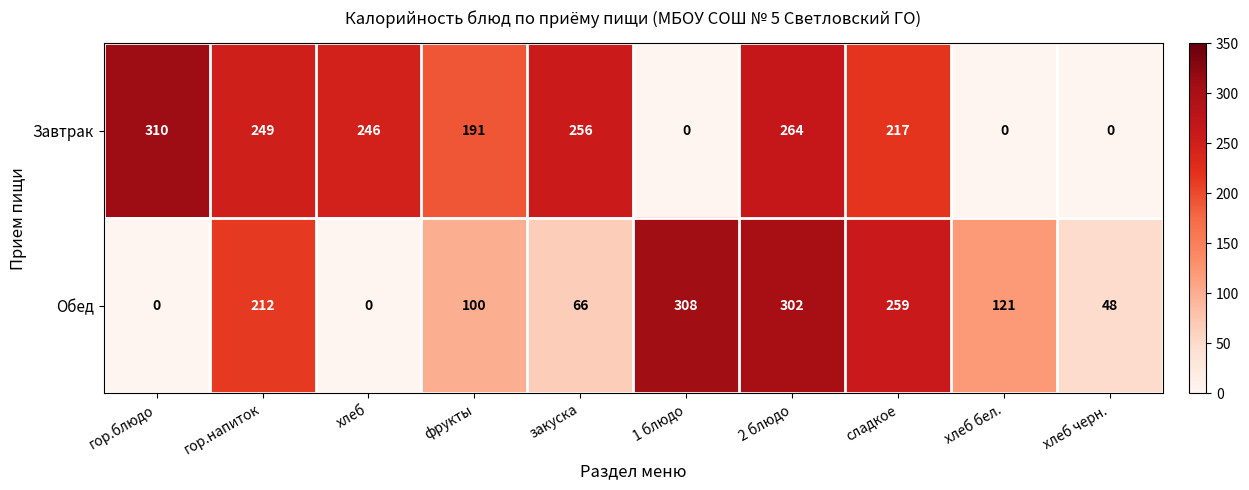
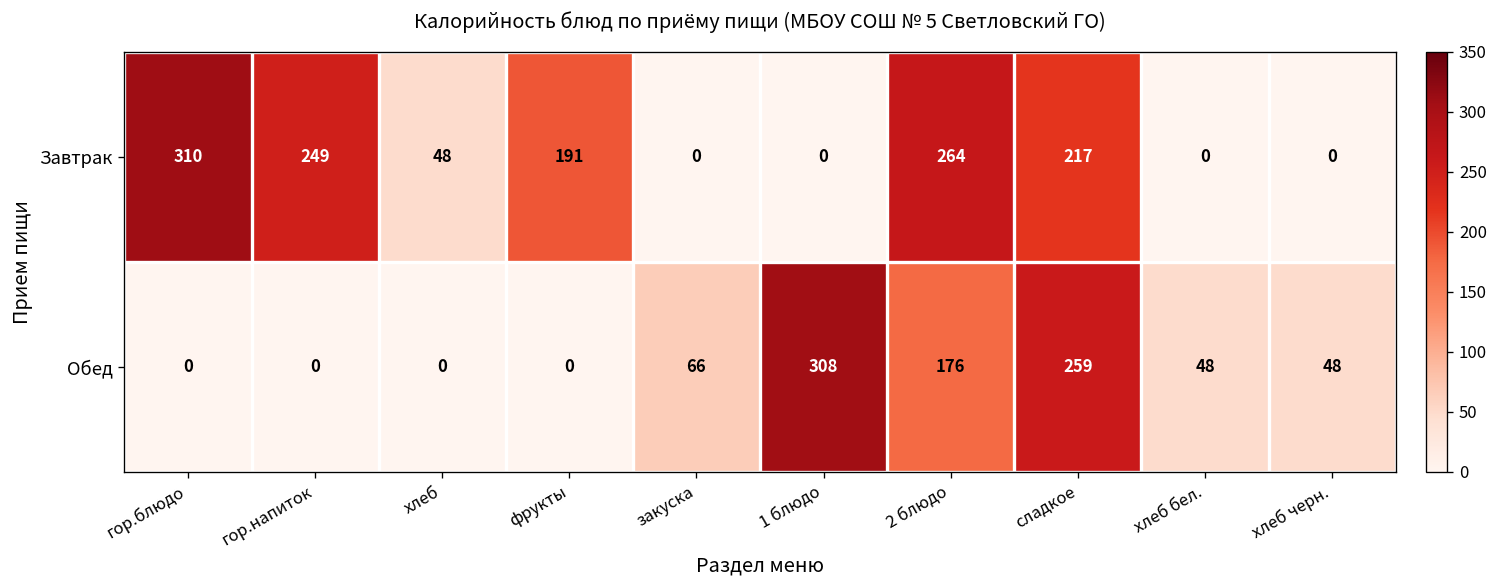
Завтрак, хлеб: 246 -> 48
Завтрак, закуска: 256 -> 0
Обед, гор.напиток: 212 -> 0
Обед, фрукты: 100 -> 0
Обед, 2 блюдо: 302 -> 176
Обед, хлеб бел.: 121 -> 48
